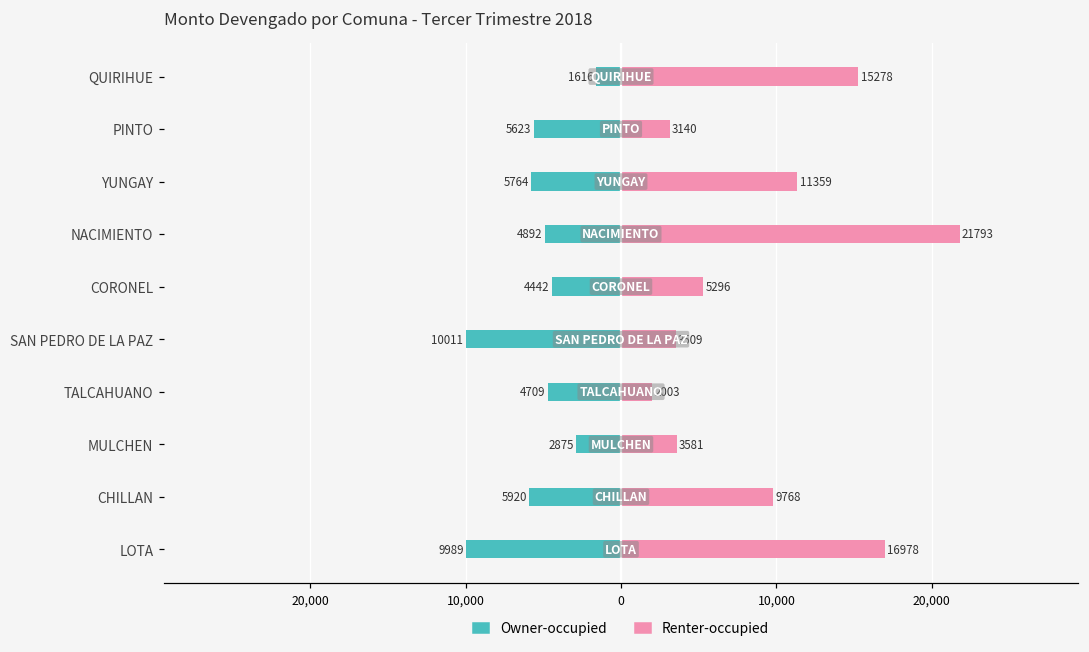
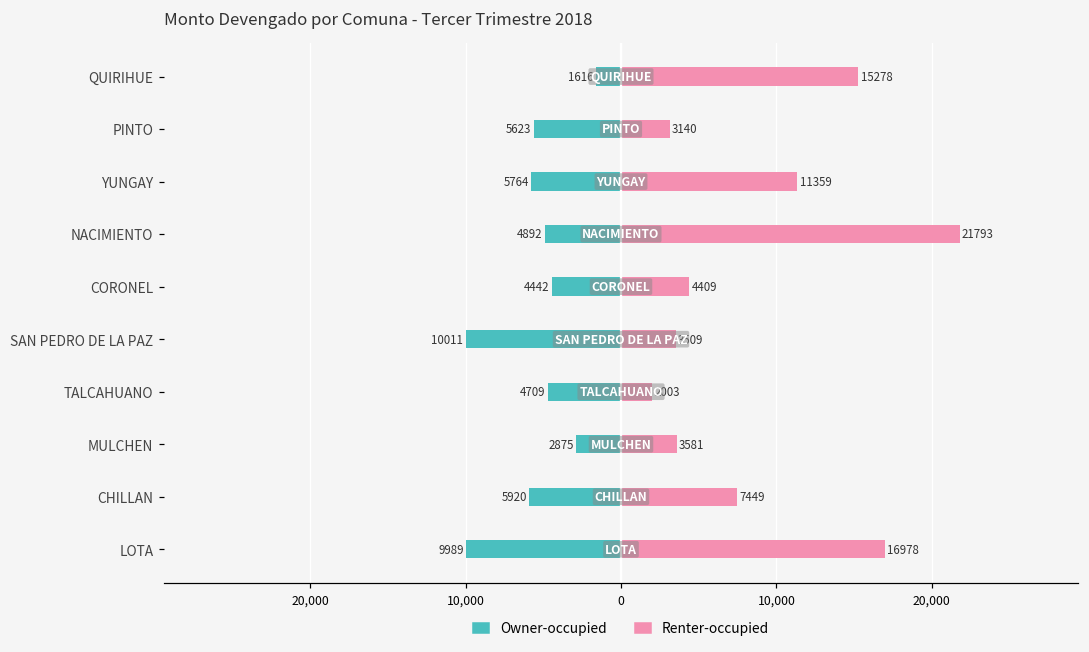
Renter-occupied, CORONEL: 5296 -> 4409
Renter-occupied, CHILLAN: 9768 -> 7449
